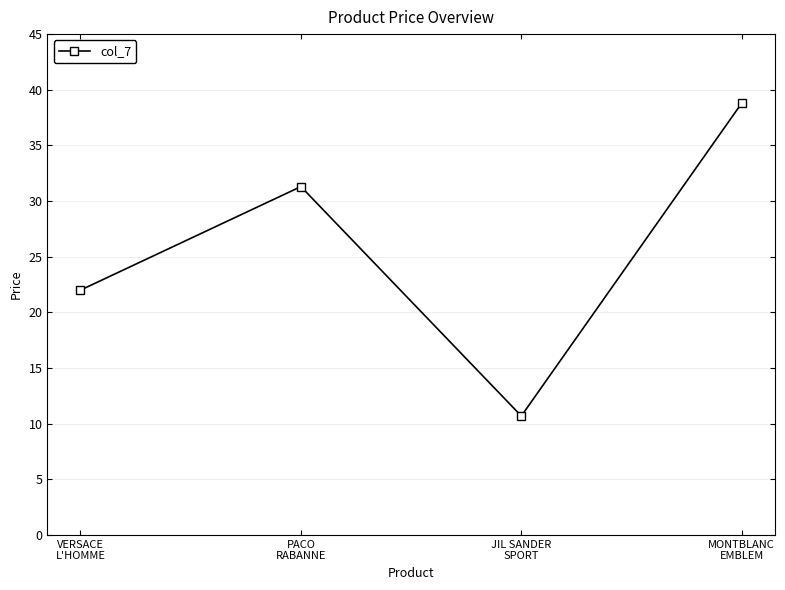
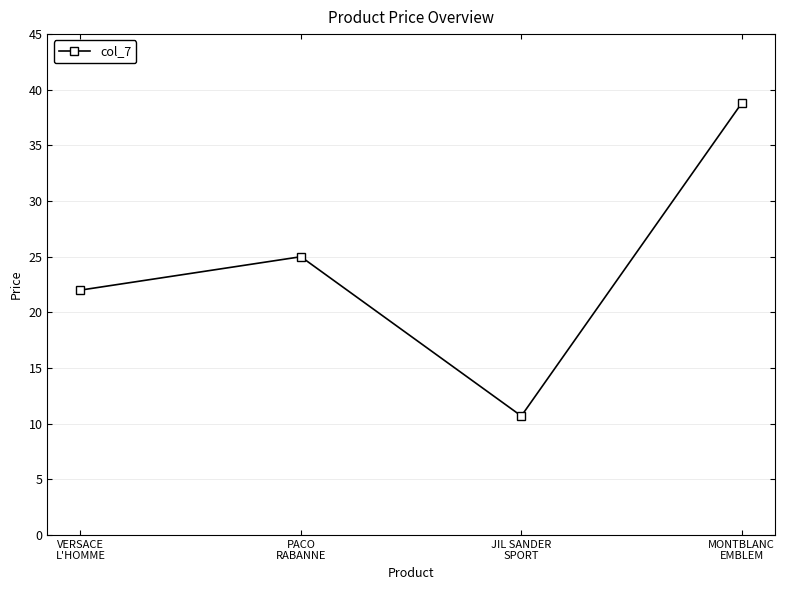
PACO RABANNE: 31.3 -> 25.0
